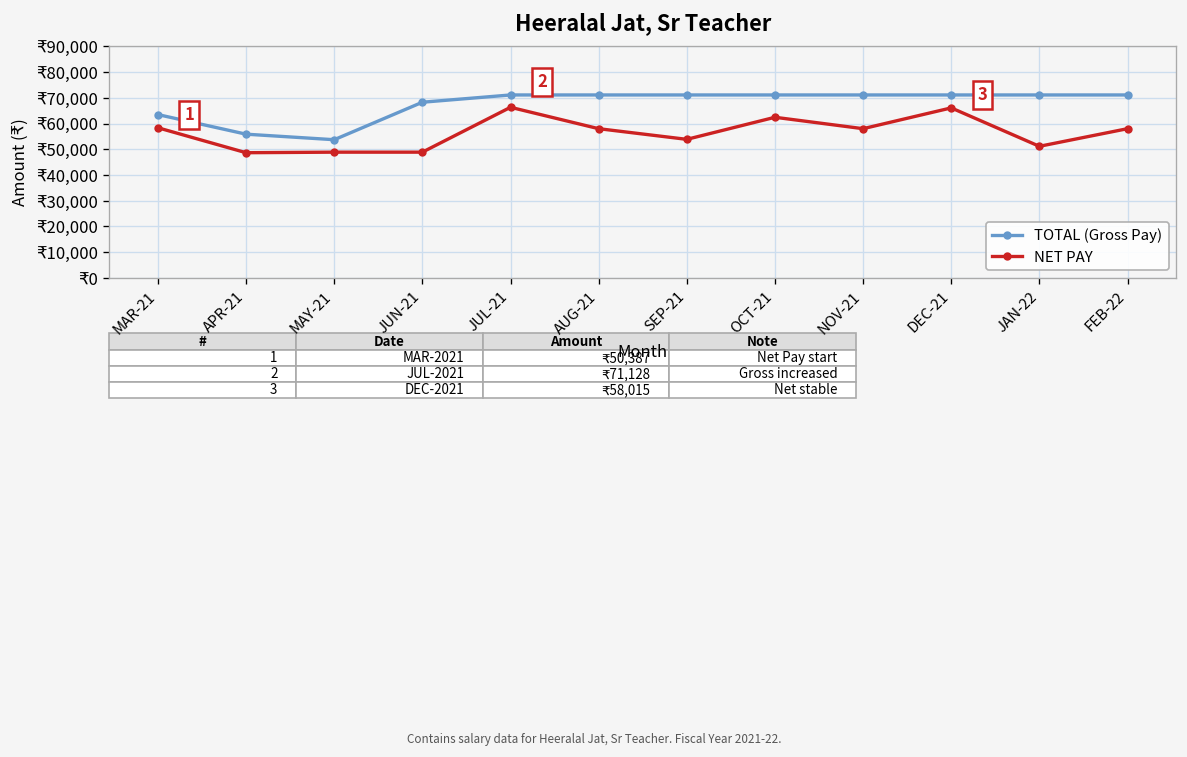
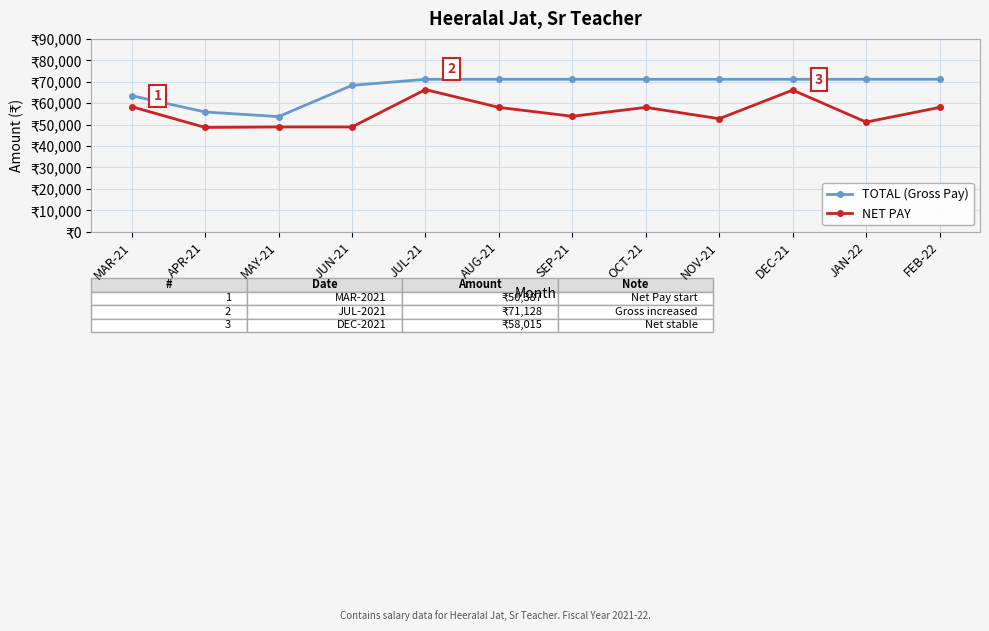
NET PAY, OCT-21: ₹62,000 -> ₹58,000
NET PAY, NOV-21: ₹58,000 -> ₹53,000
